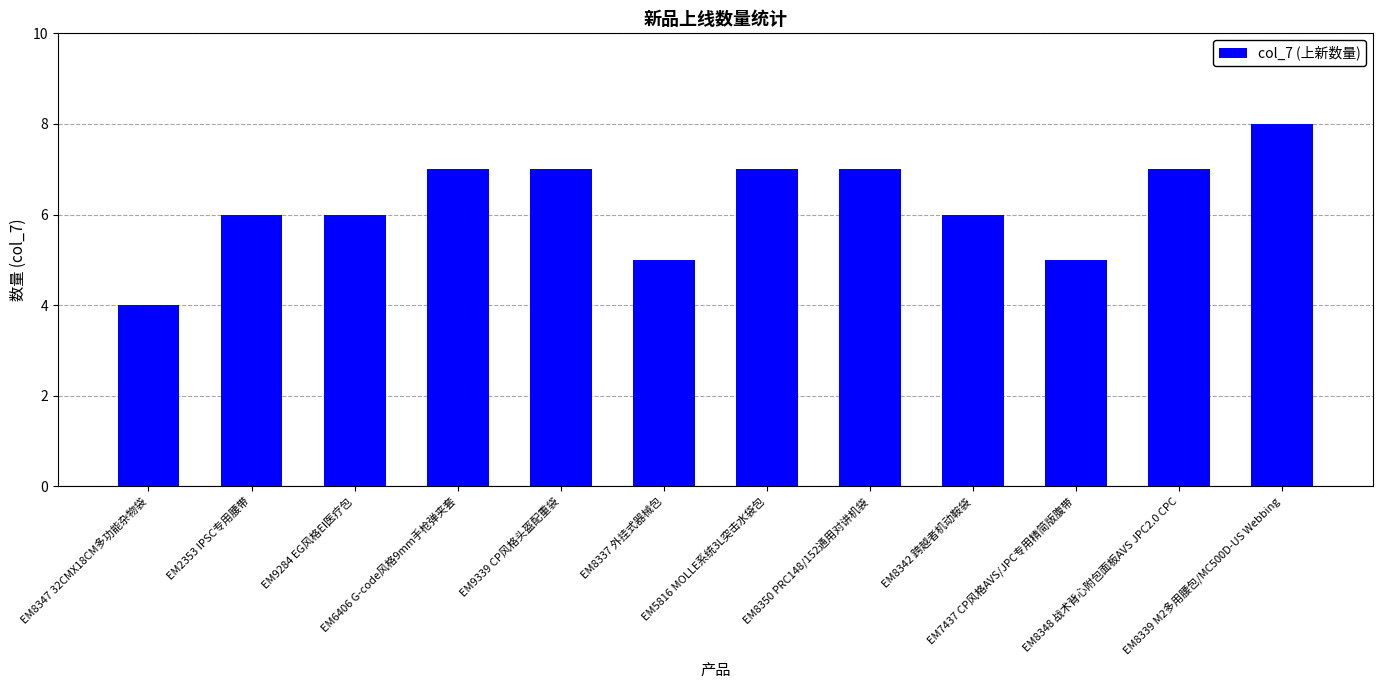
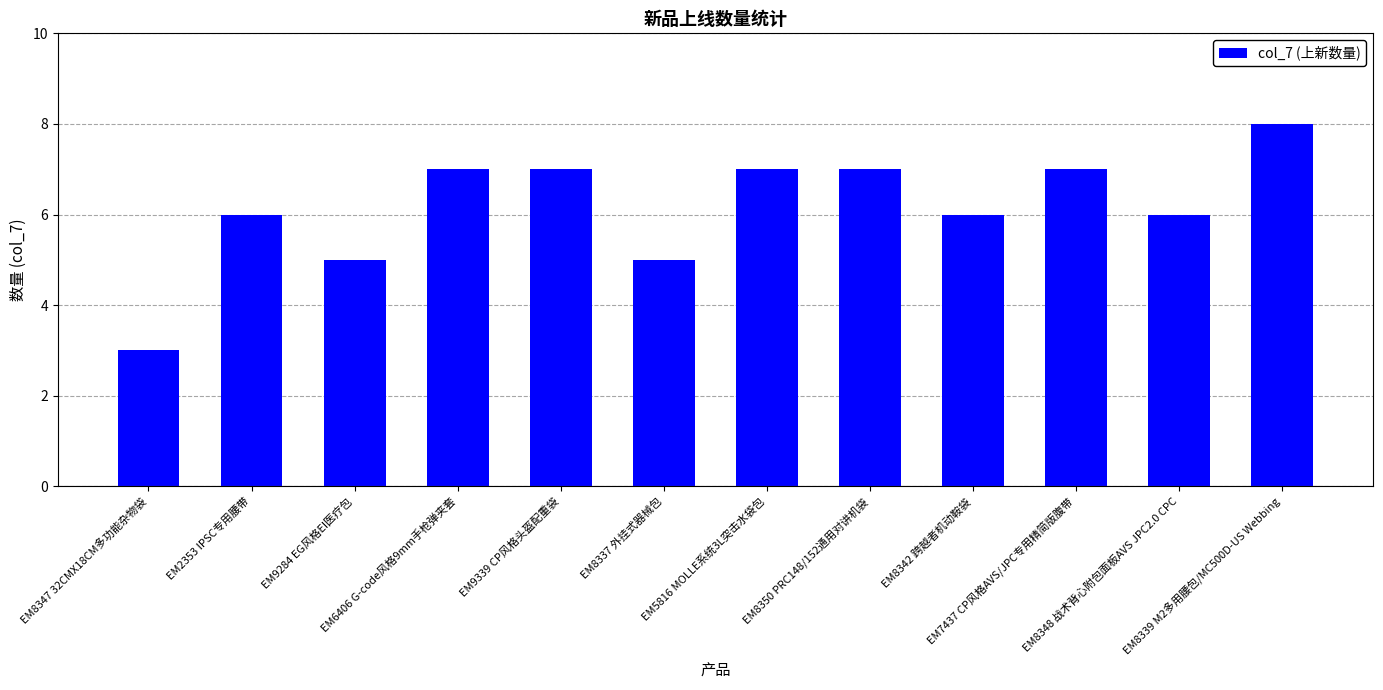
EM8347 32CMX18CM多功能杂物袋: 4 -> 3
EM9284 EG风格EI医疗包: 6 -> 5
EM7437 CP风格AVS/JPC专用精简版腹带: 5 -> 7
EM8348 战术背心附包面板AVS JPC2.0 CPC: 7 -> 6
